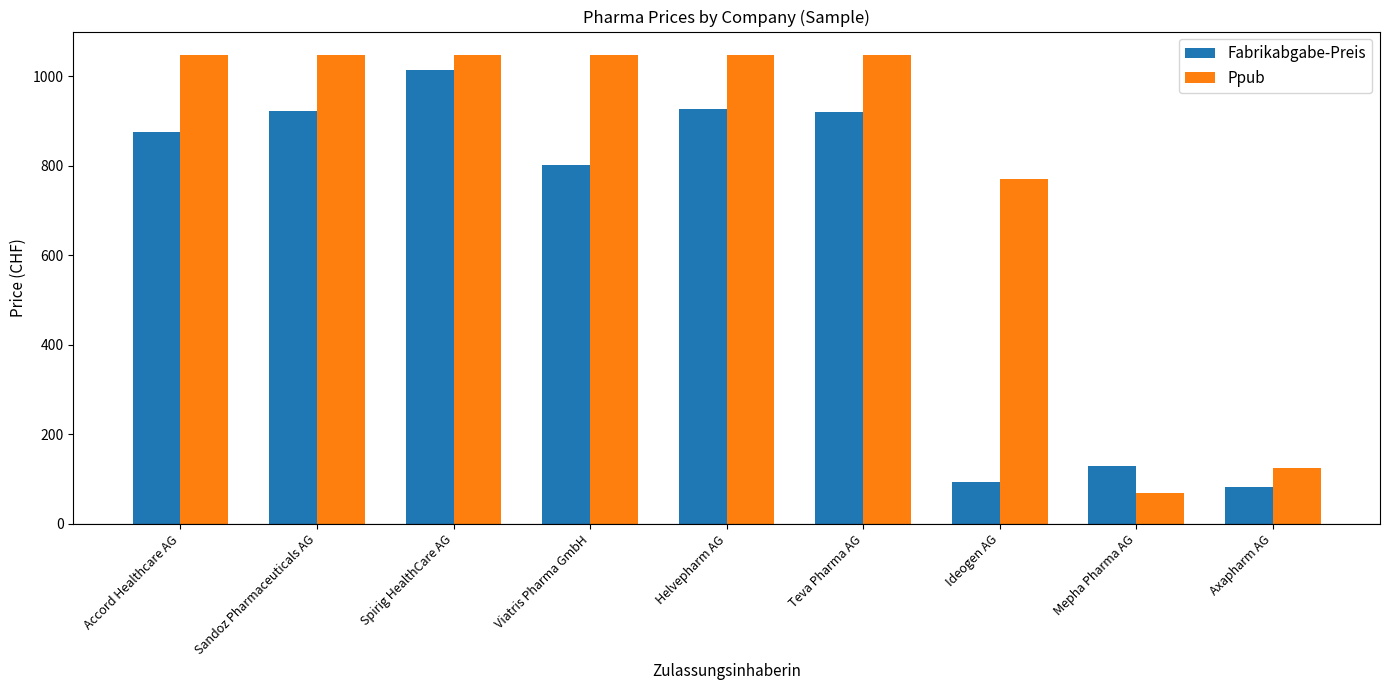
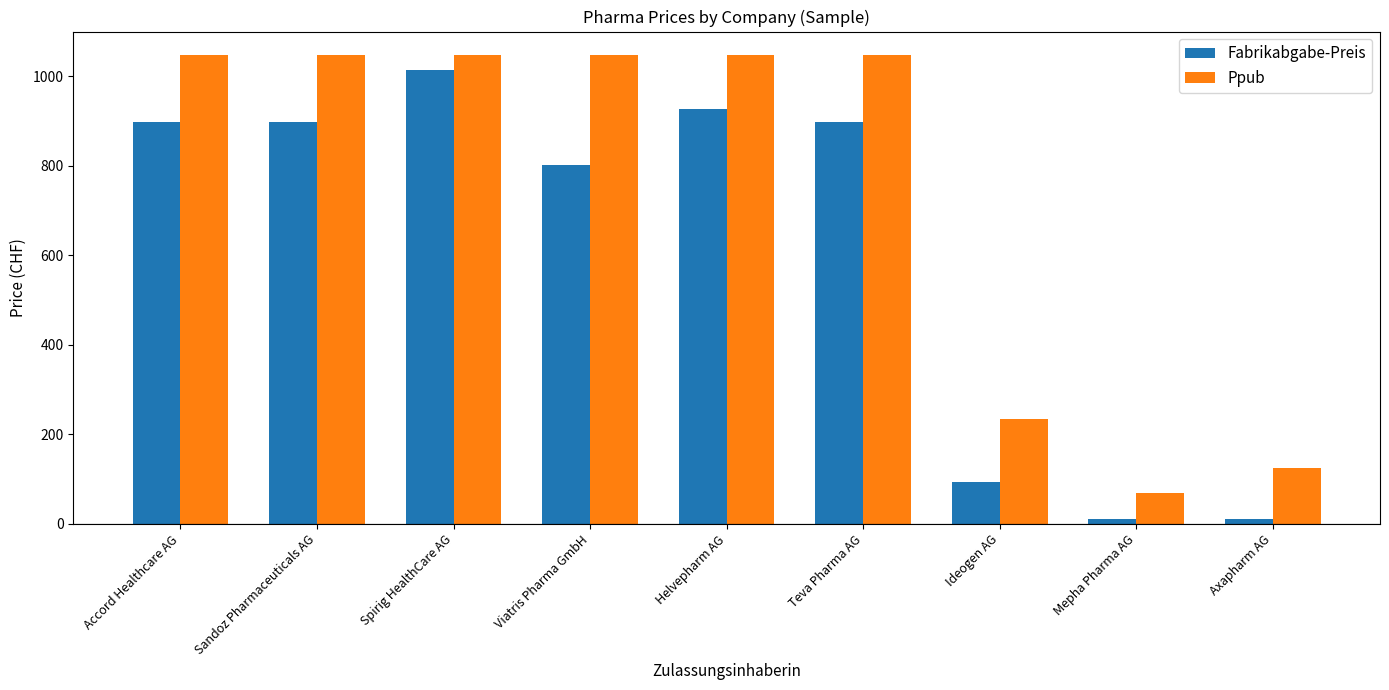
Fabrikabgabe-Preis, Accord Healthcare AG: 870 -> 900
Fabrikabgabe-Preis, Sandoz Pharmaceuticals AG: 920 -> 900
Fabrikabgabe-Preis, Teva Pharma AG: 920 -> 900
Ppub, Ideogen AG: 770 -> 230
Fabrikabgabe-Preis, Mepha Pharma AG: 130 -> 10
Fabrikabgabe-Preis, Axapharm AG: 80 -> 10
